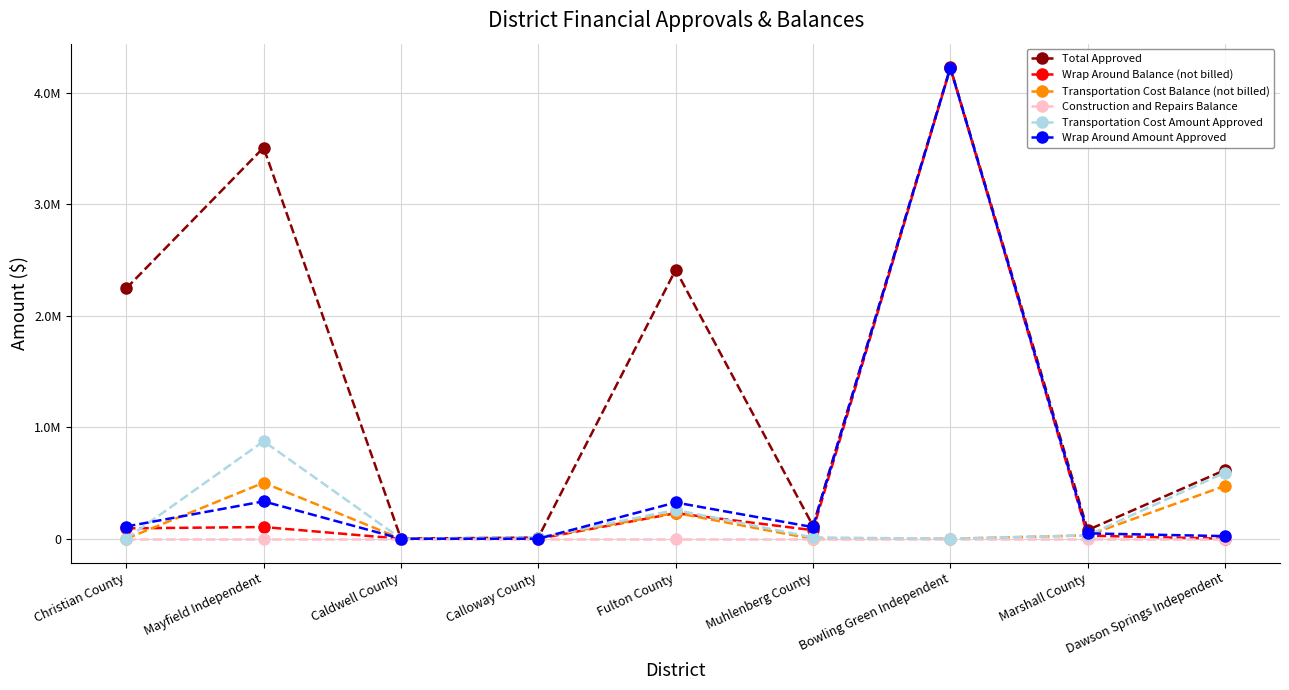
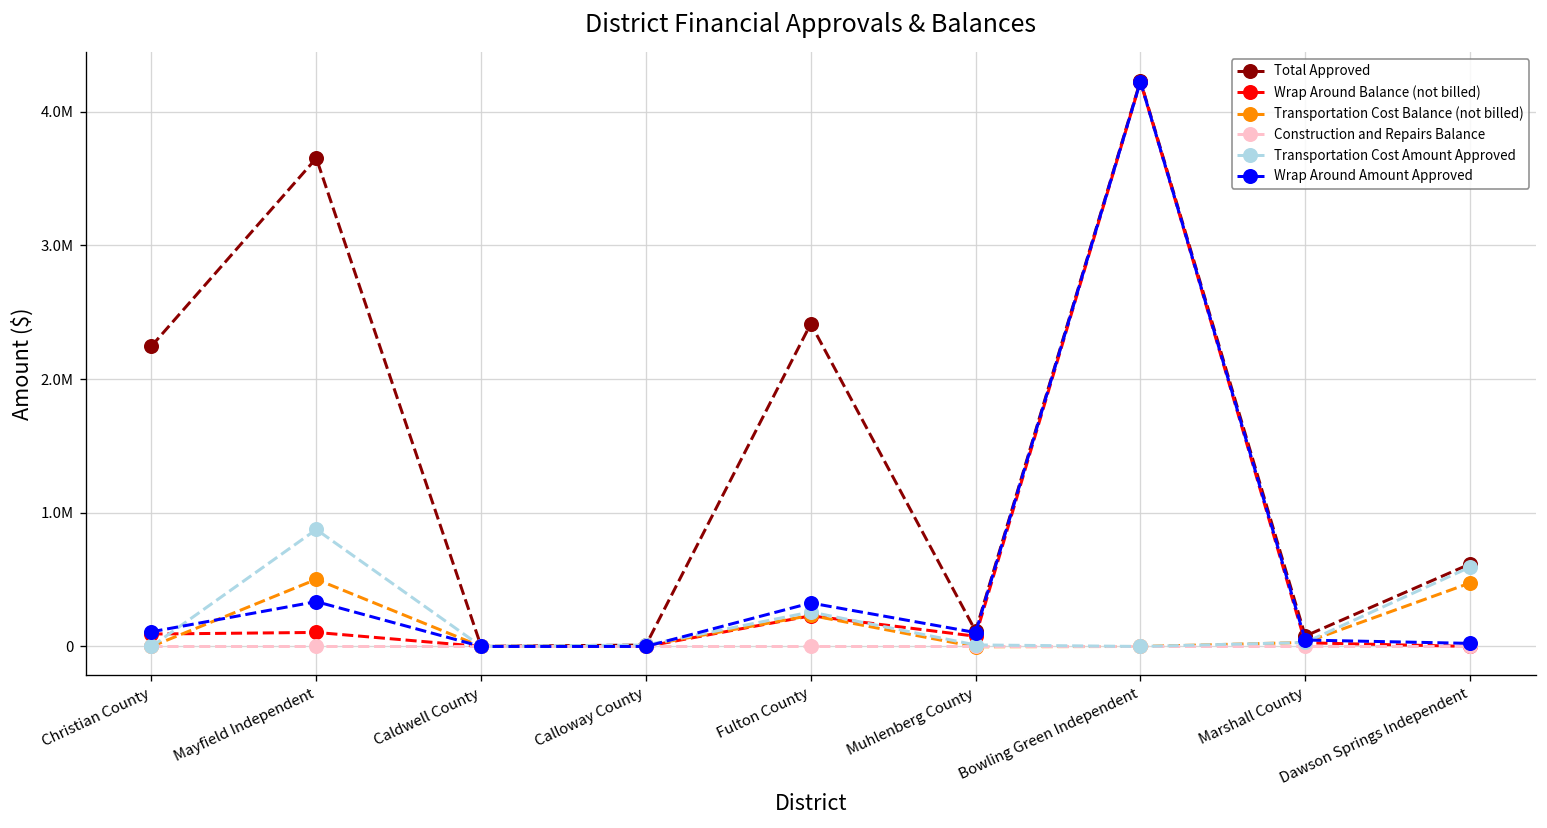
Total Approved, Mayfield Independent: 3510000 -> 3650000
